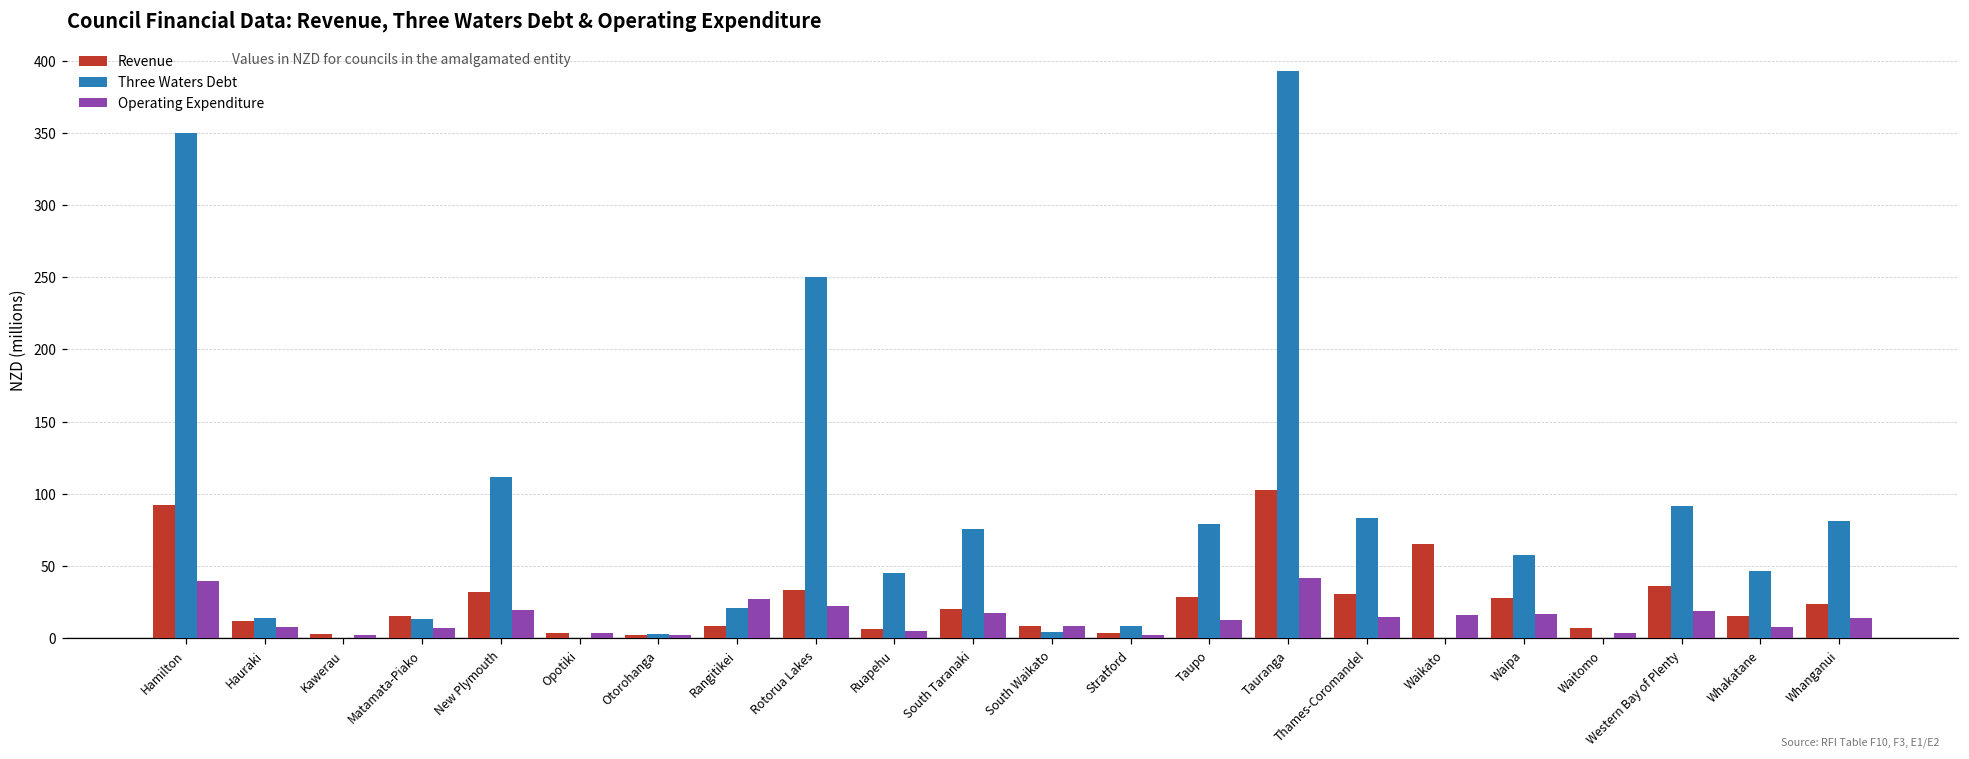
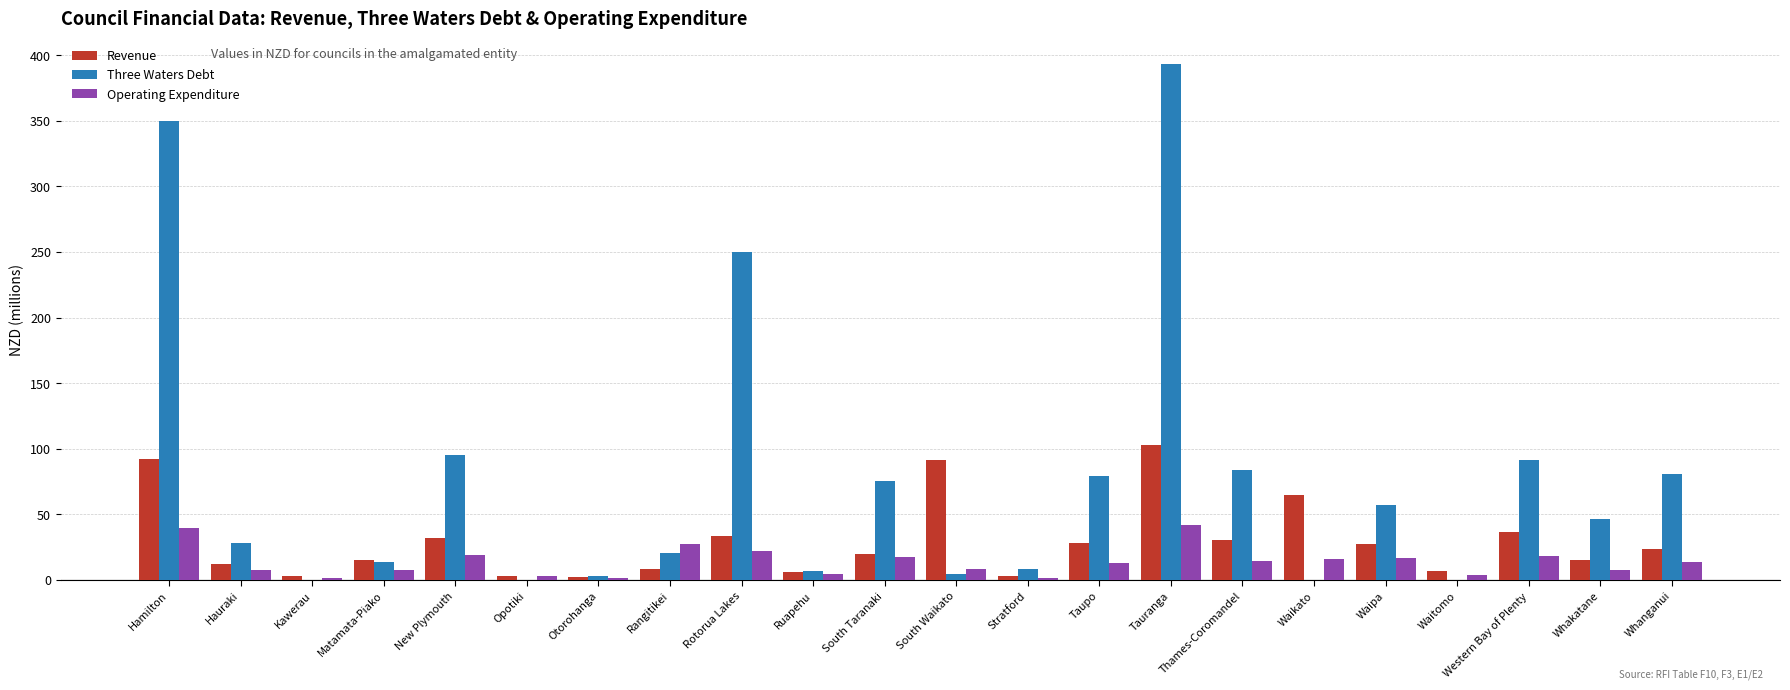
Three Waters Debt, Hauraki: 14 -> 28
Three Waters Debt, New Plymouth: 112 -> 95
Three Waters Debt, Ruapehu: 45 -> 7
Revenue, South Waikato: 8 -> 92
